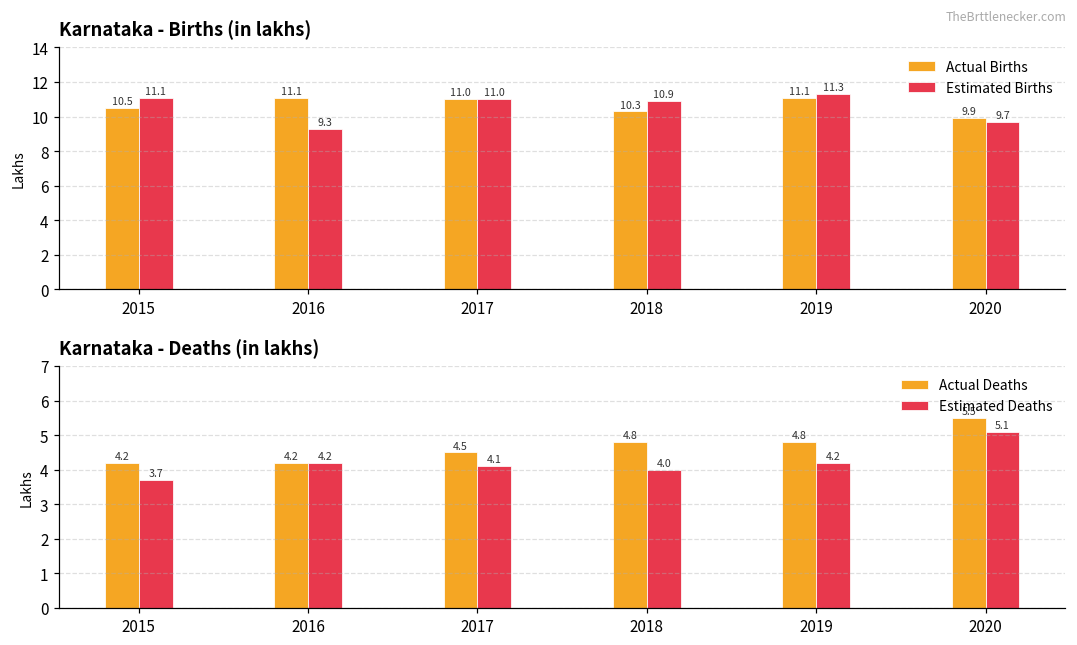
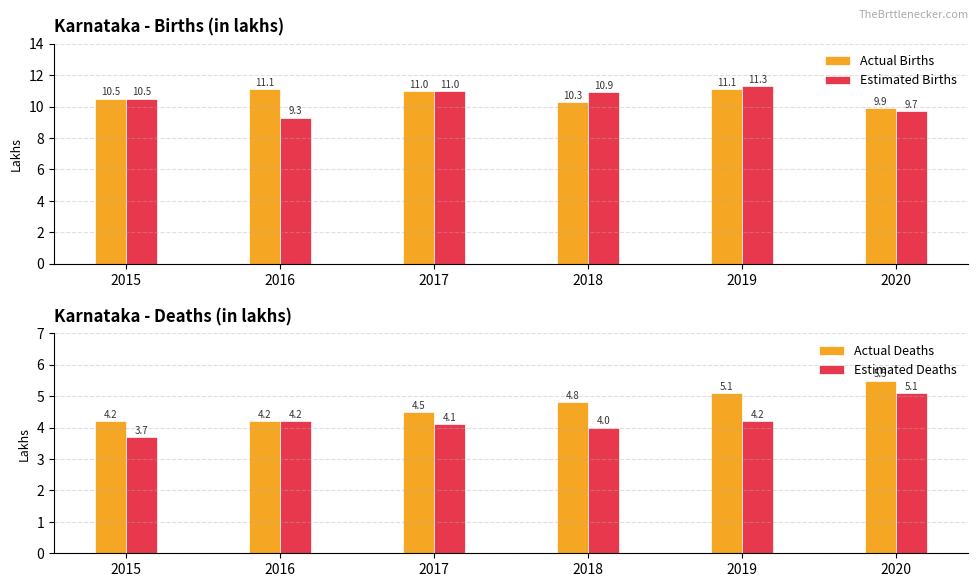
Karnataka - Births (in lakhs), Estimated Births, 2015: 11.1 -> 10.5
Karnataka - Deaths (in lakhs), Actual Deaths, 2019: 4.8 -> 5.1
